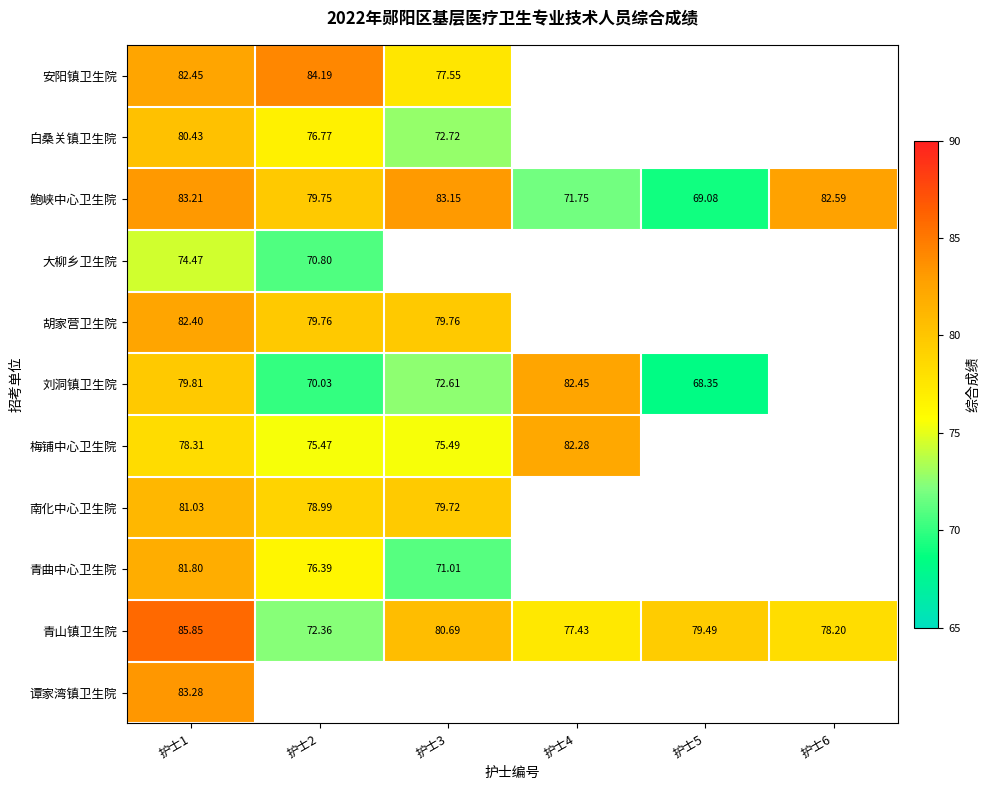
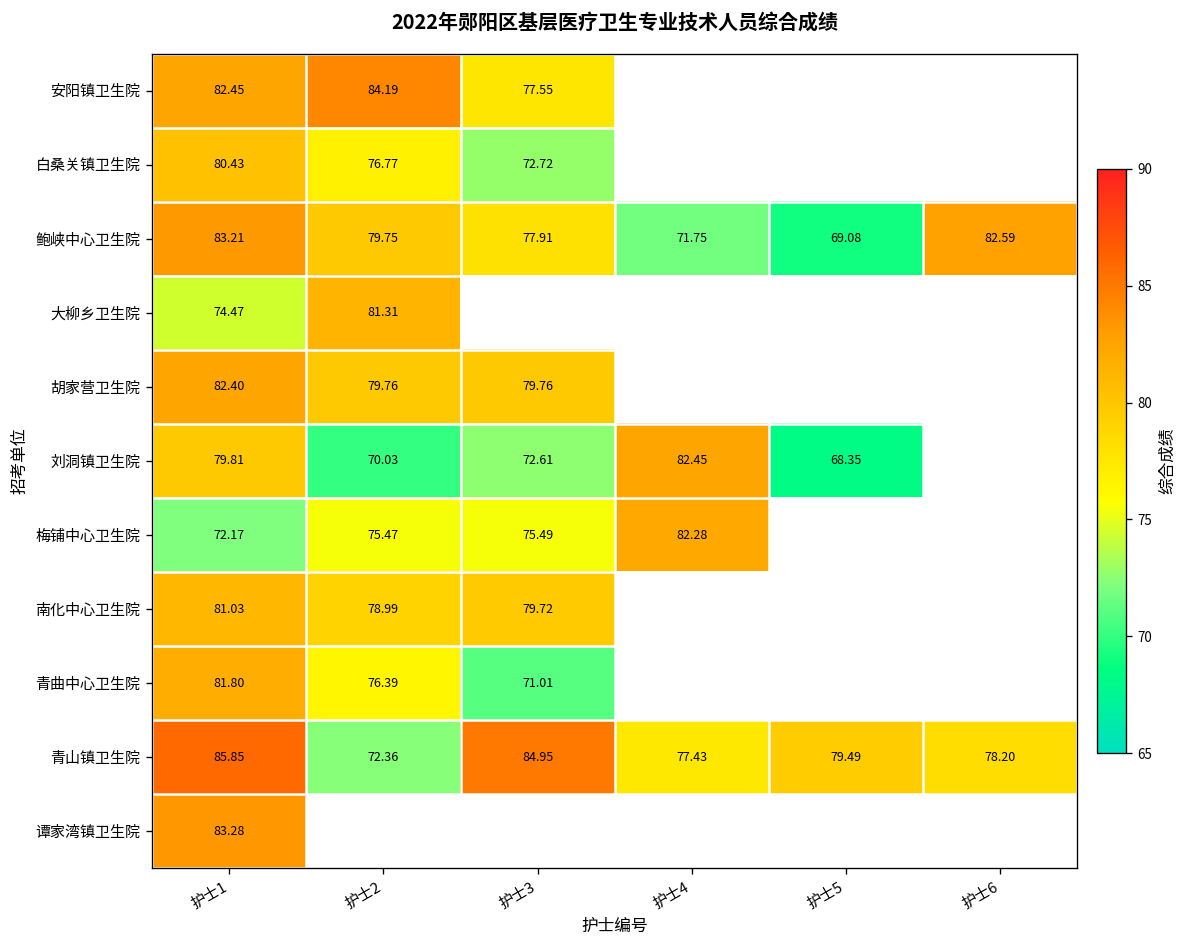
鲍峡中心卫生院, 护士3: 83.15 -> 77.91
大柳乡卫生院, 护士2: 70.80 -> 81.31
梅铺中心卫生院, 护士1: 78.31 -> 72.17
青山镇卫生院, 护士3: 80.69 -> 84.95
